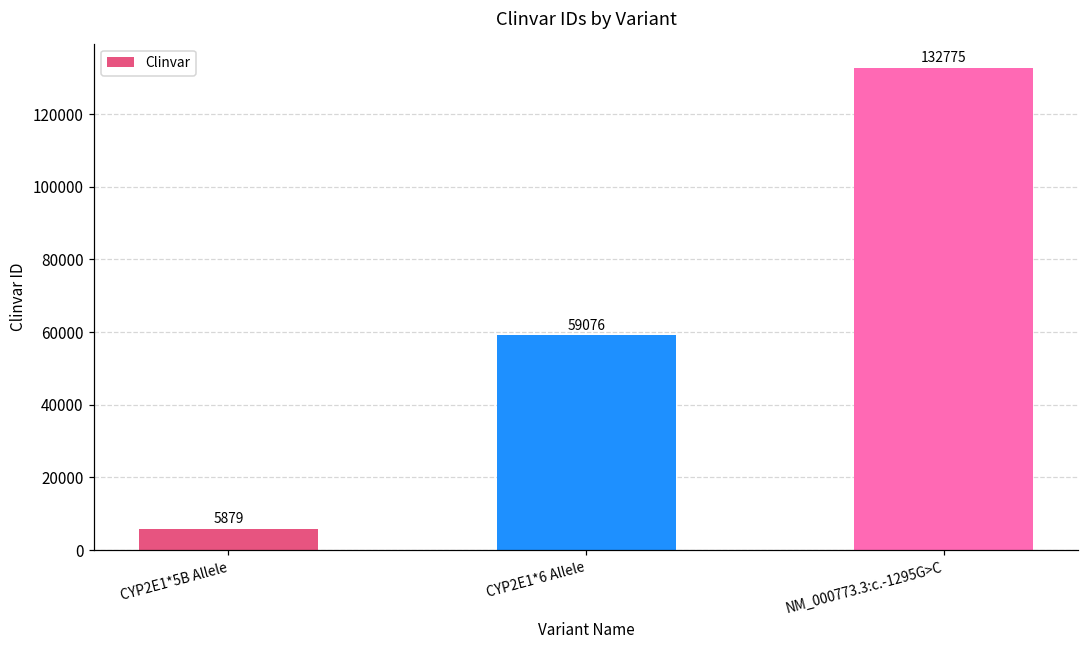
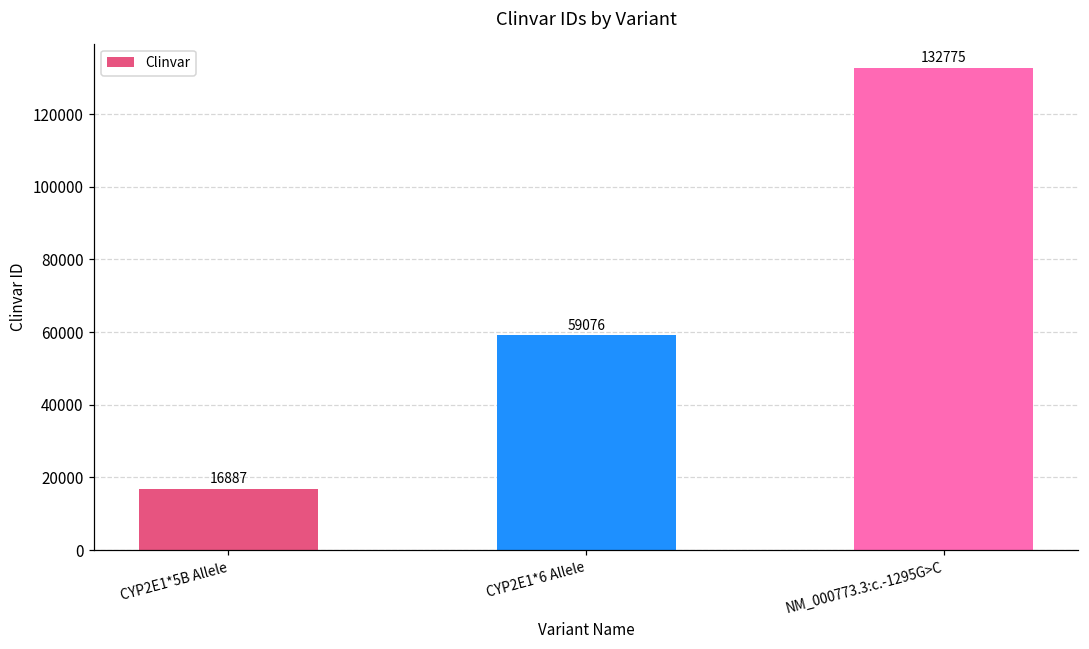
CYP2E1*5B Allele: 5879 -> 16887
